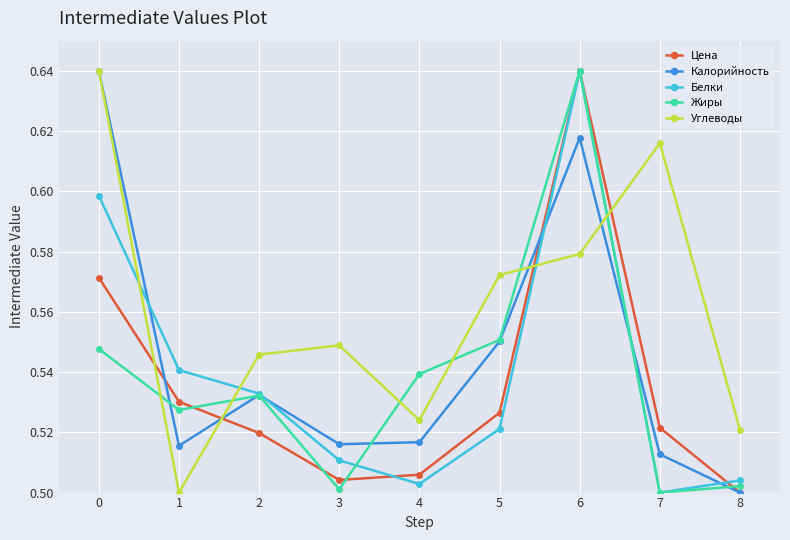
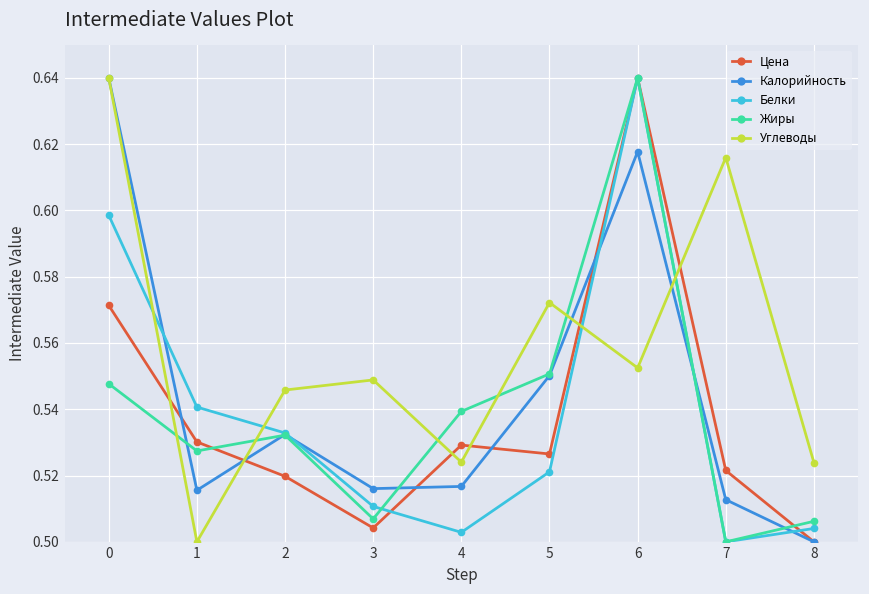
Жиры, 3: 0.501 -> 0.507
Цена, 4: 0.506 -> 0.529
Углеводы, 6: 0.579 -> 0.552
Жиры, 8: 0.502 -> 0.506
Углеводы, 8: 0.521 -> 0.524
